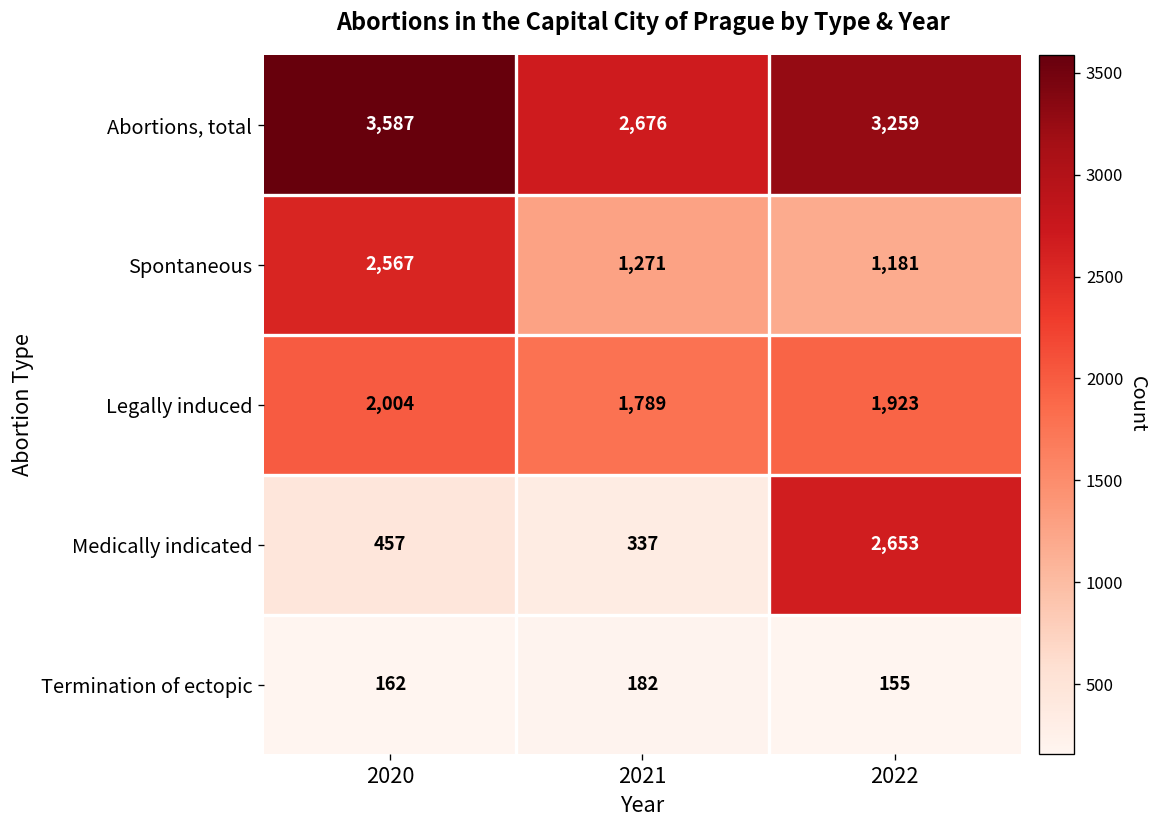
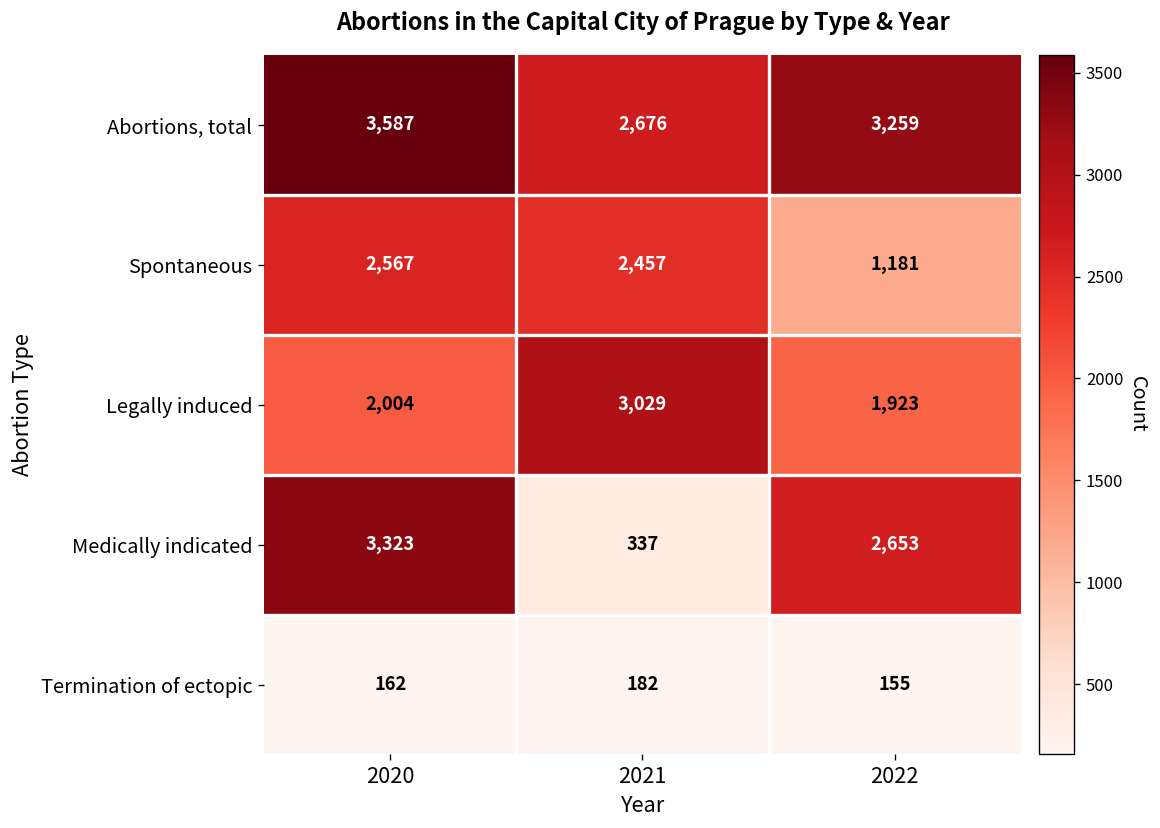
Spontaneous, 2021: 1,271 -> 2,457
Legally induced, 2021: 1,789 -> 3,029
Medically indicated, 2020: 457 -> 3,323
